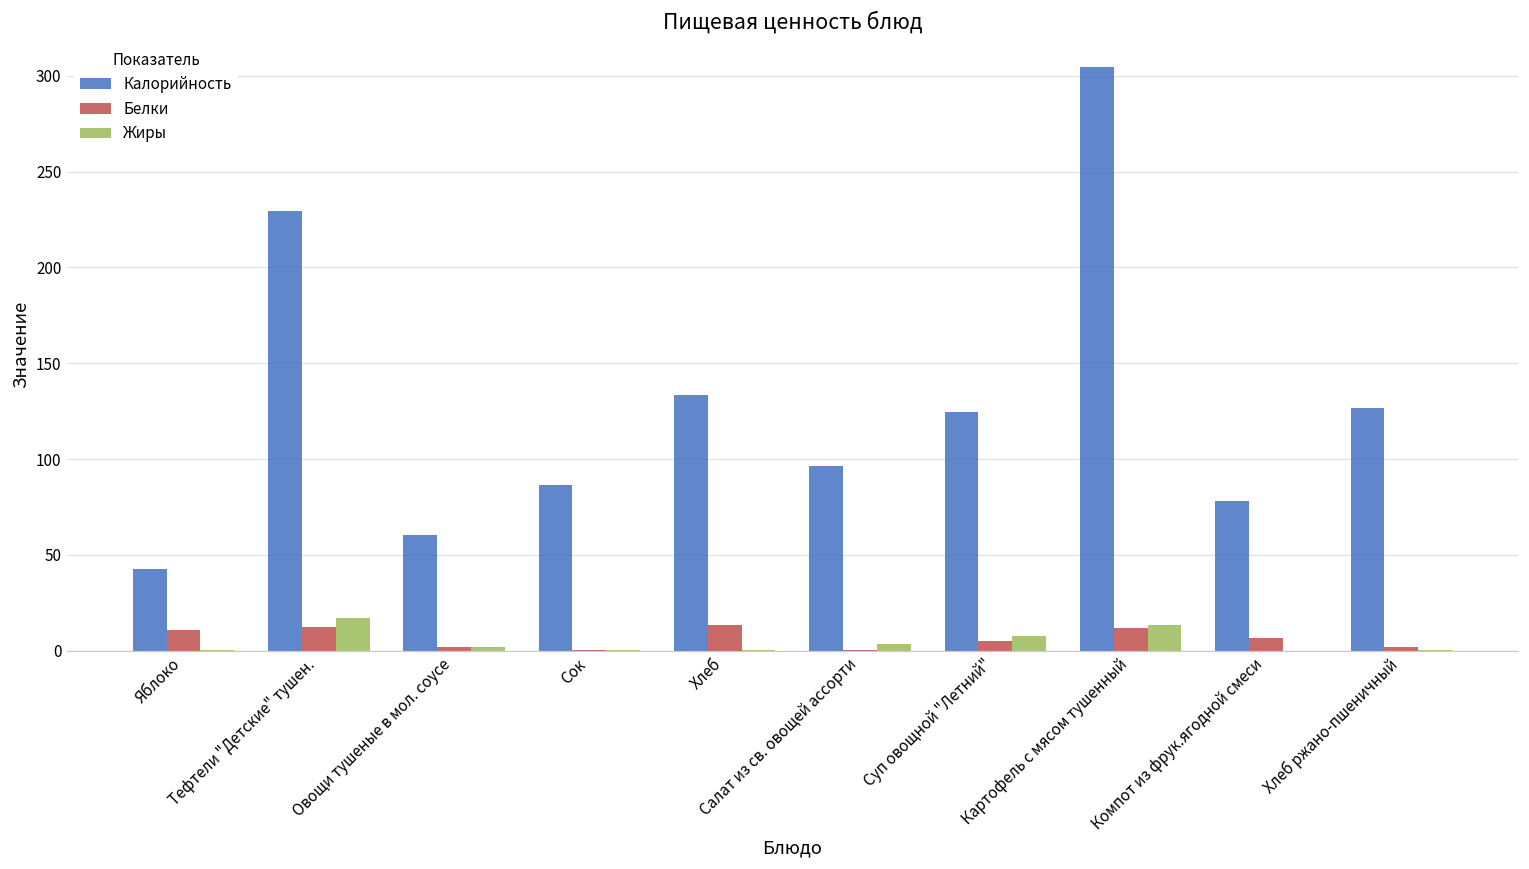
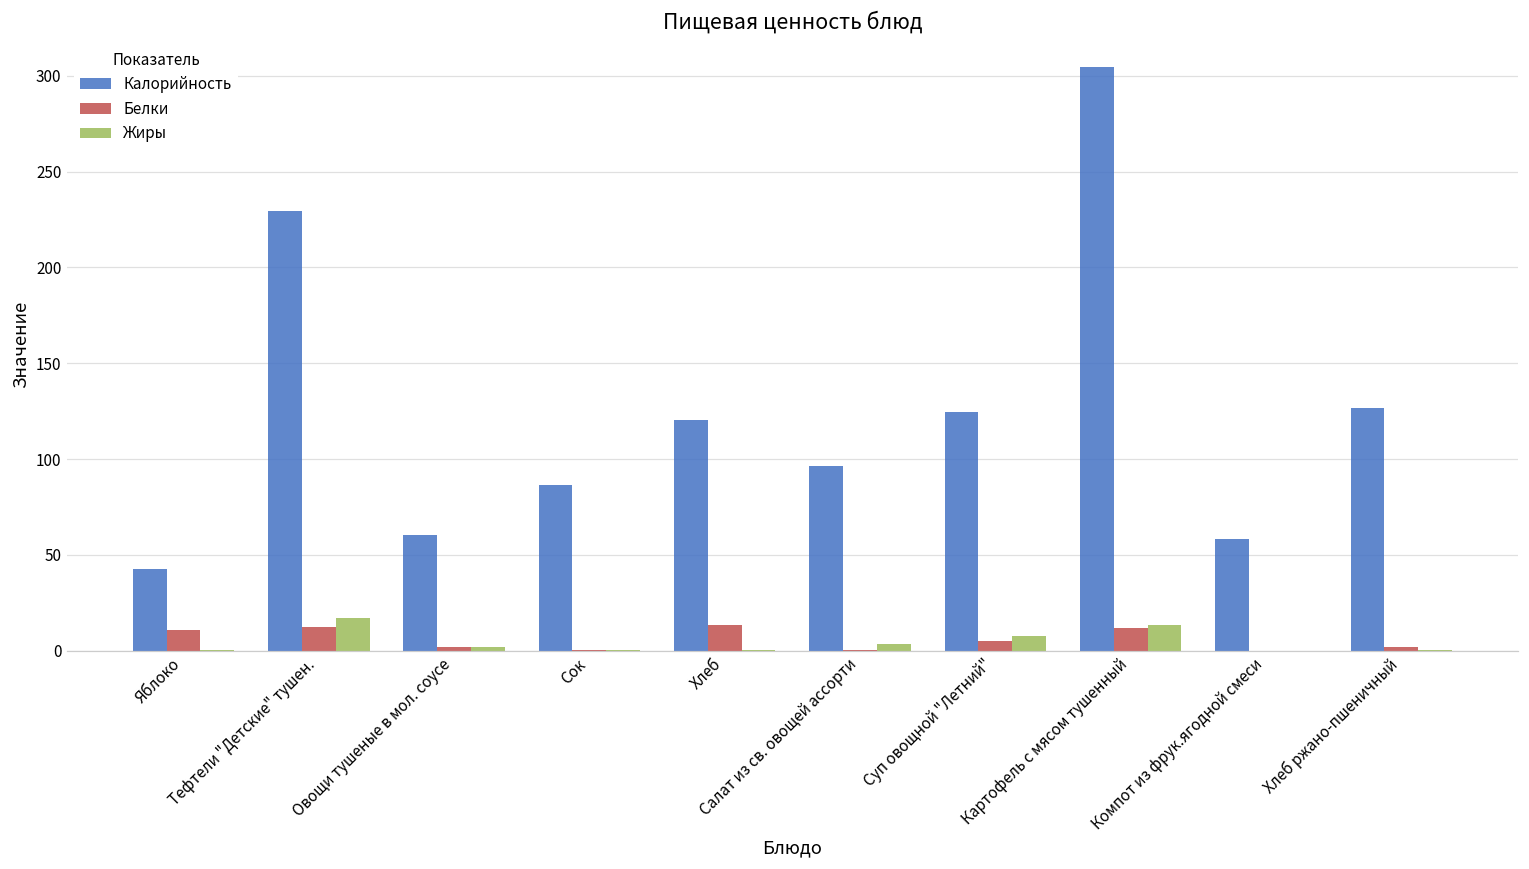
Калорийность, Хлеб: 133 -> 120
Калорийность, Компот из фрук.ягодной смеси: 78 -> 58
Белки, Компот из фрук.ягодной смеси: 7 -> 0
